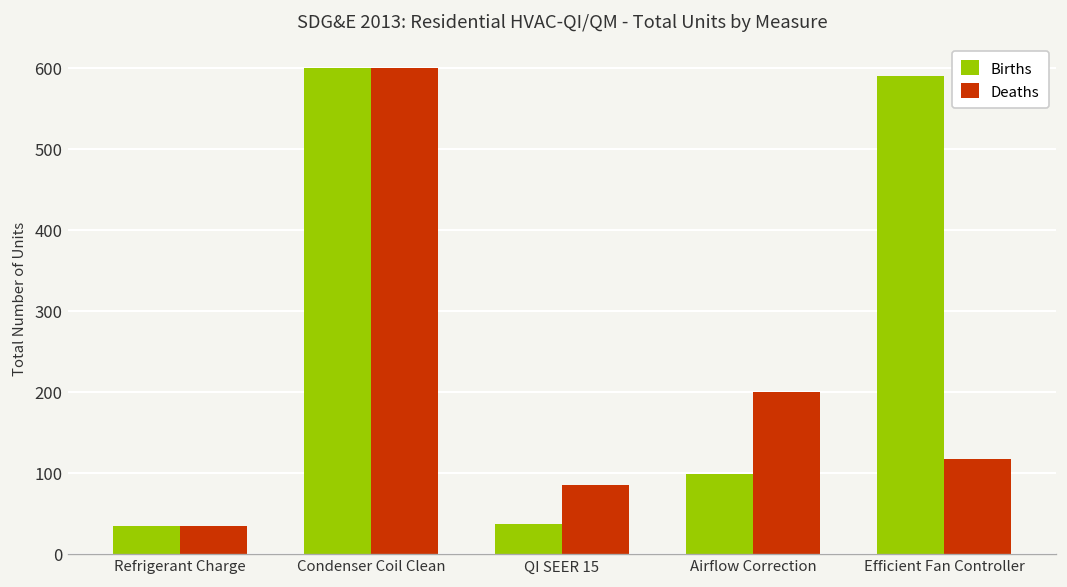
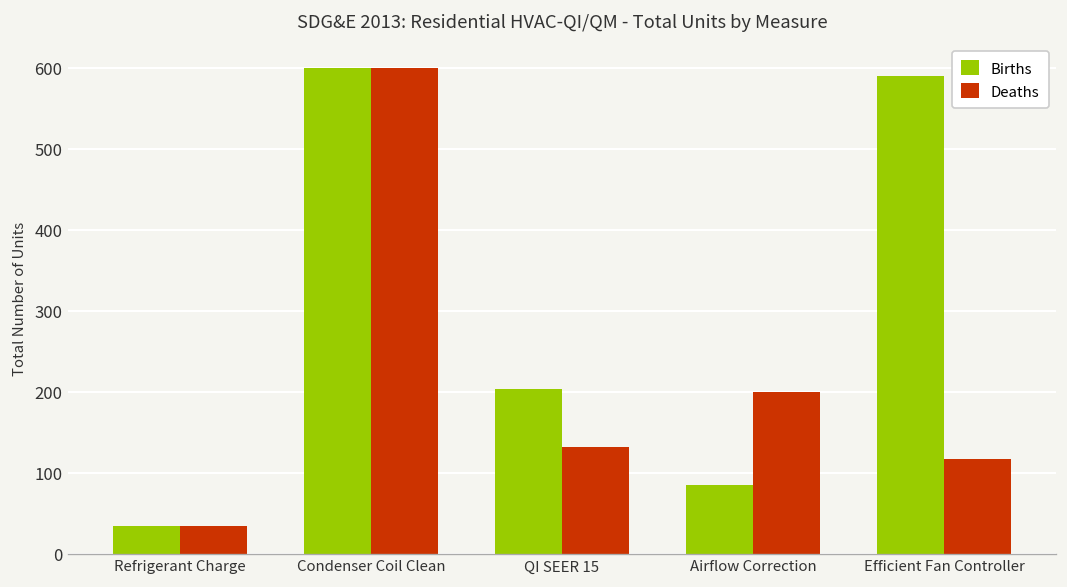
Births, QI SEER 15: 40 -> 200
Deaths, QI SEER 15: 90 -> 130
Births, Airflow Correction: 100 -> 90
